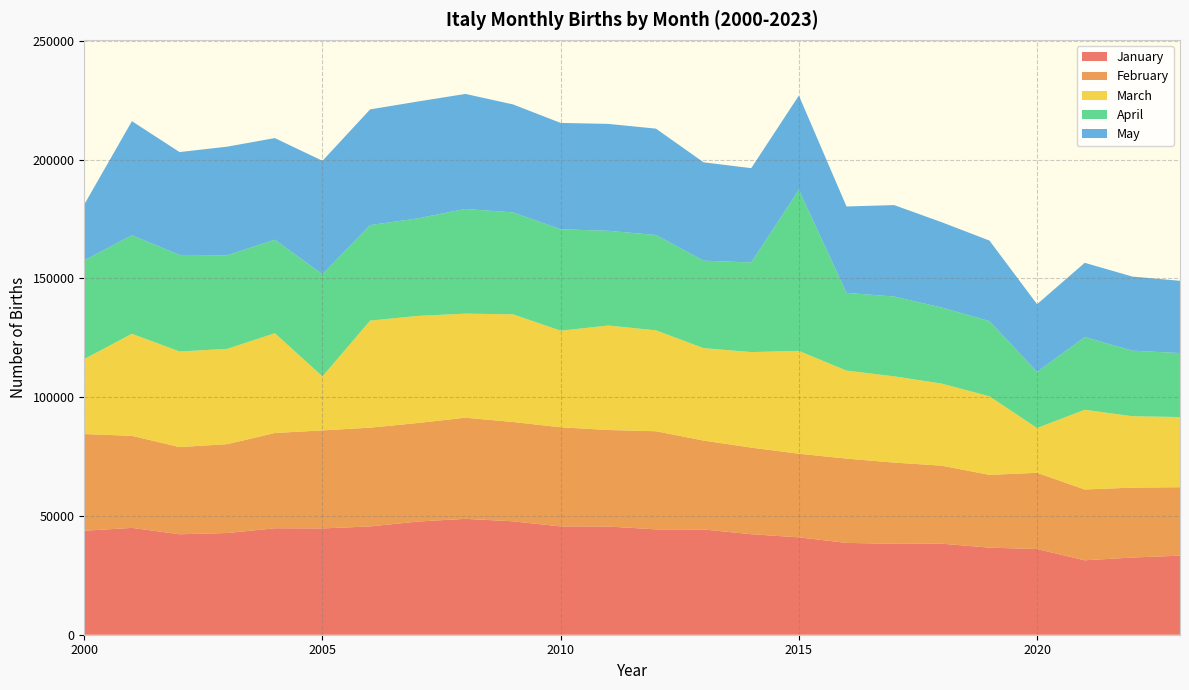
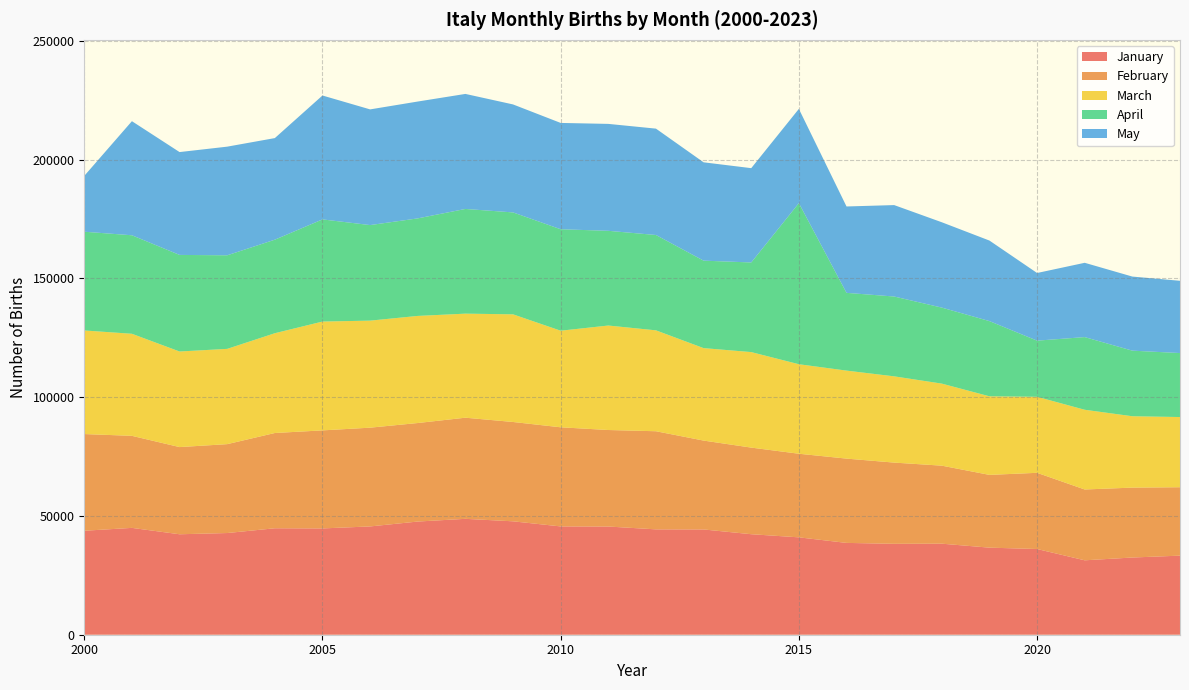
March, 2000: 32000 -> 44000
March, 2005: 23000 -> 46000
May, 2005: 48000 -> 52000
March, 2015: 43000 -> 38000
March, 2020: 19000 -> 32000
